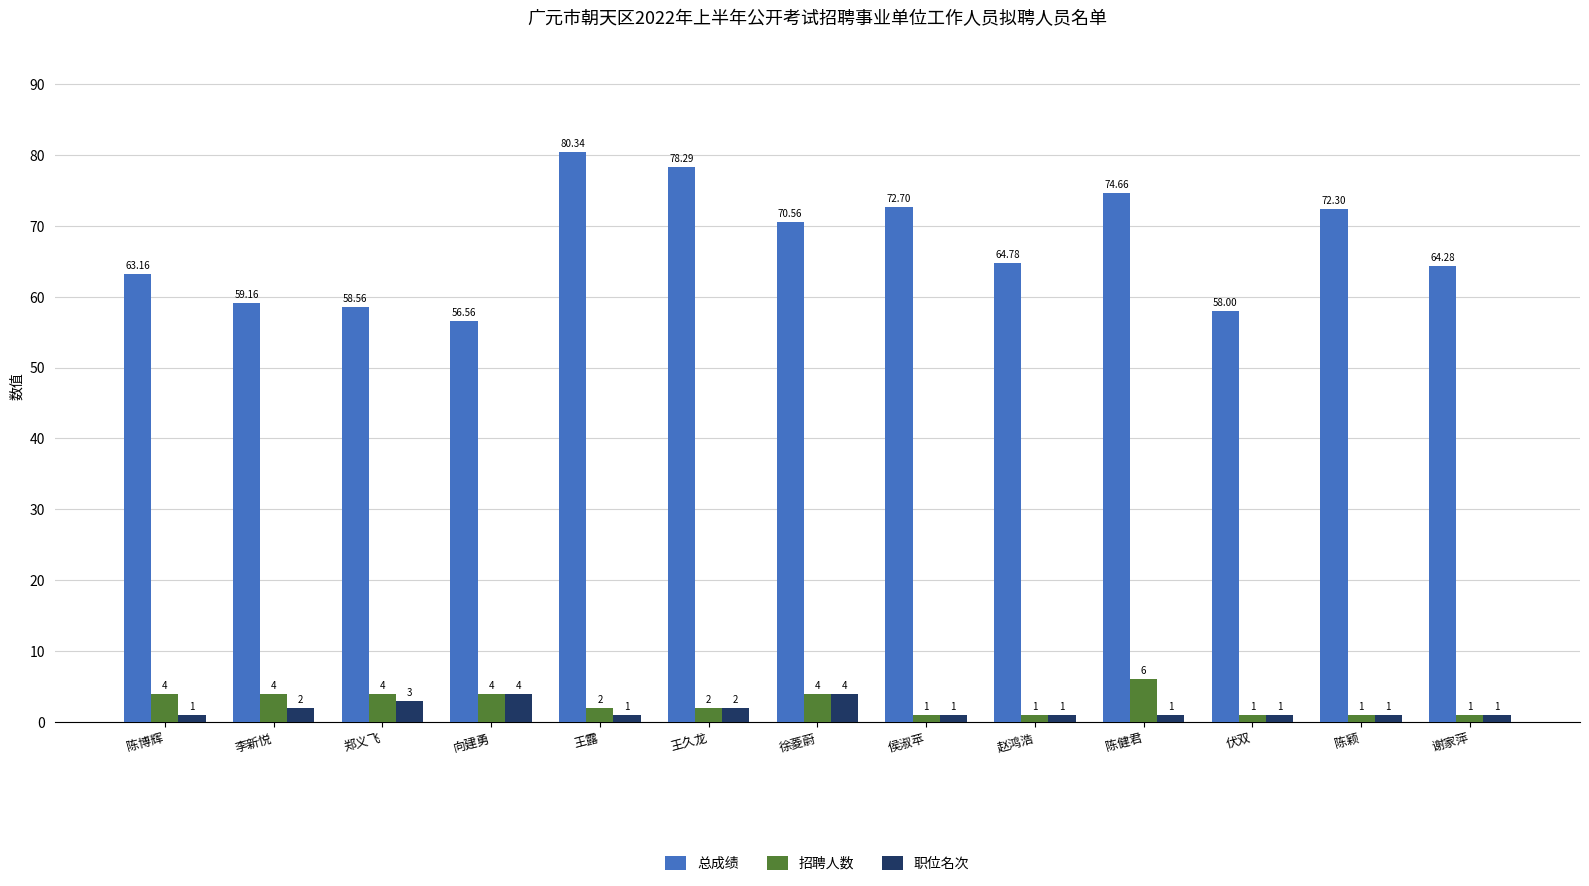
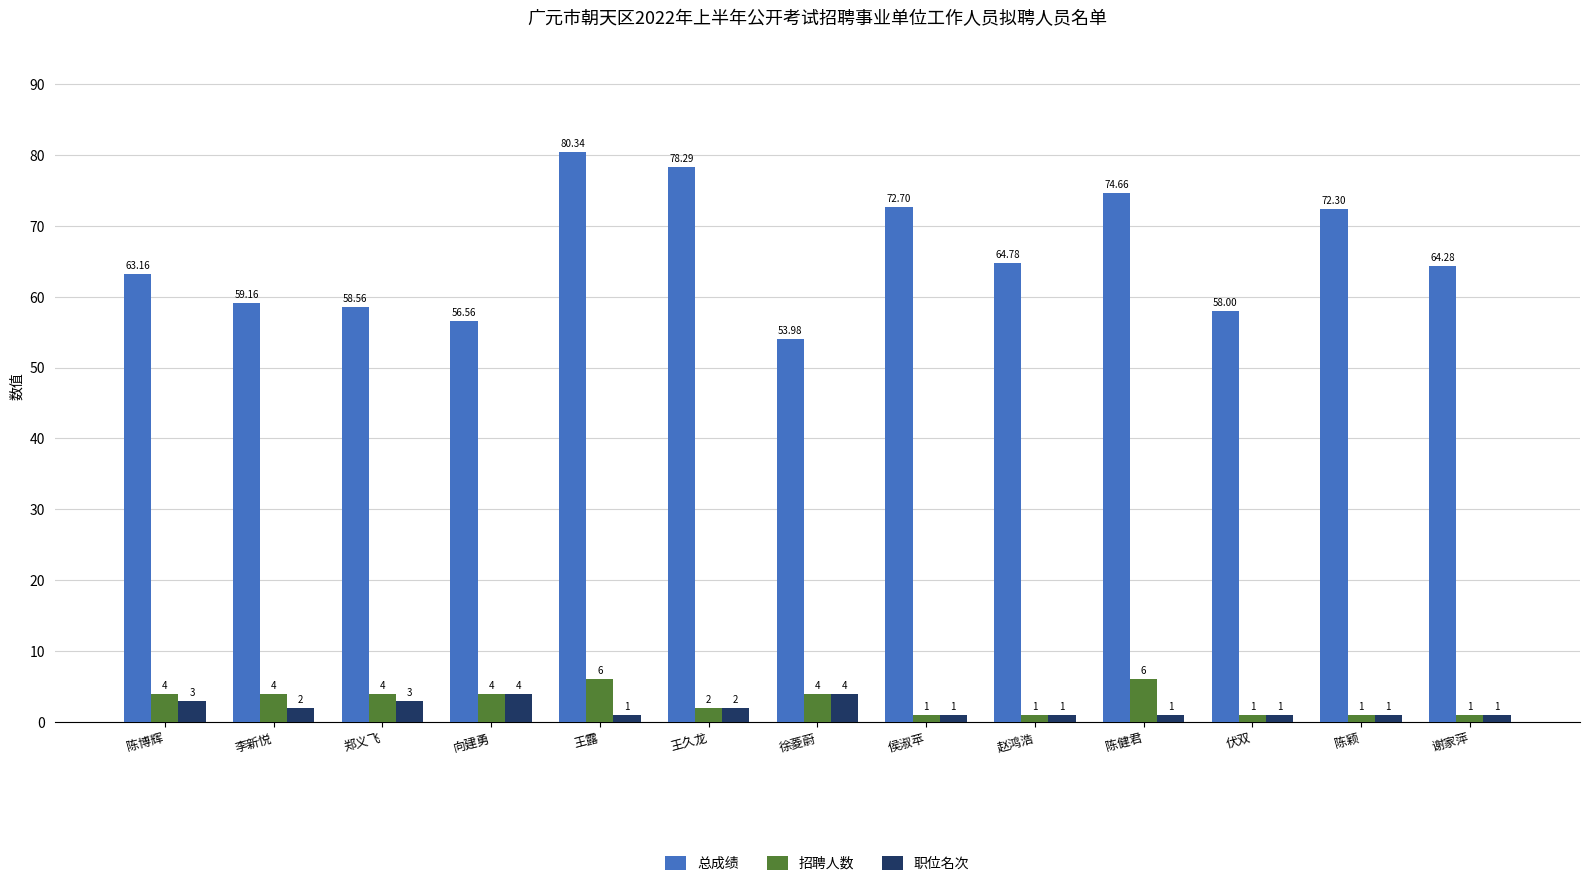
职位名次, 陈博辉: 1 -> 3
招聘人数, 王露: 2 -> 6
总成绩, 徐菱蔚: 70.56 -> 53.98
